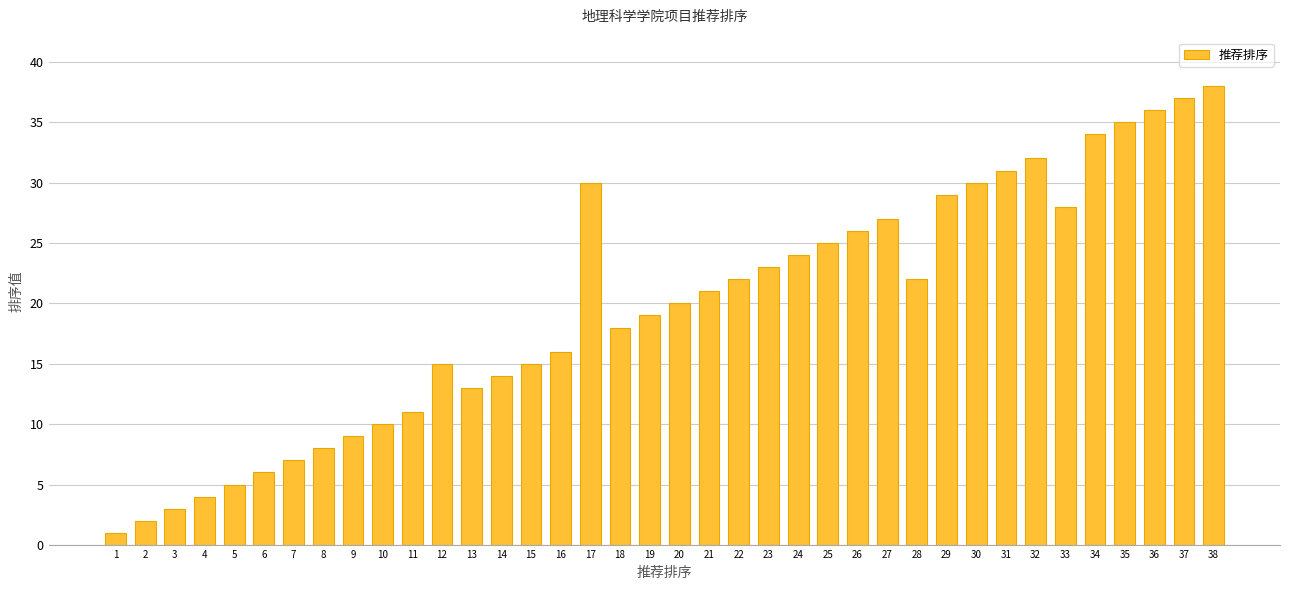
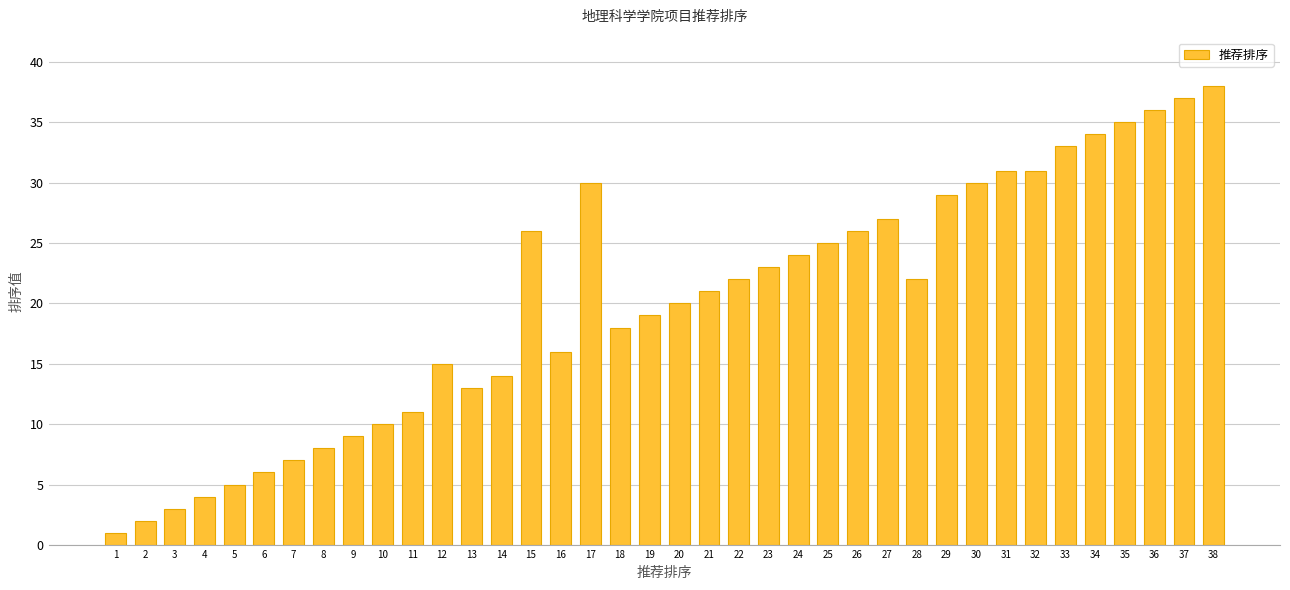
15: 15 -> 26
32: 32 -> 31
33: 28 -> 33
